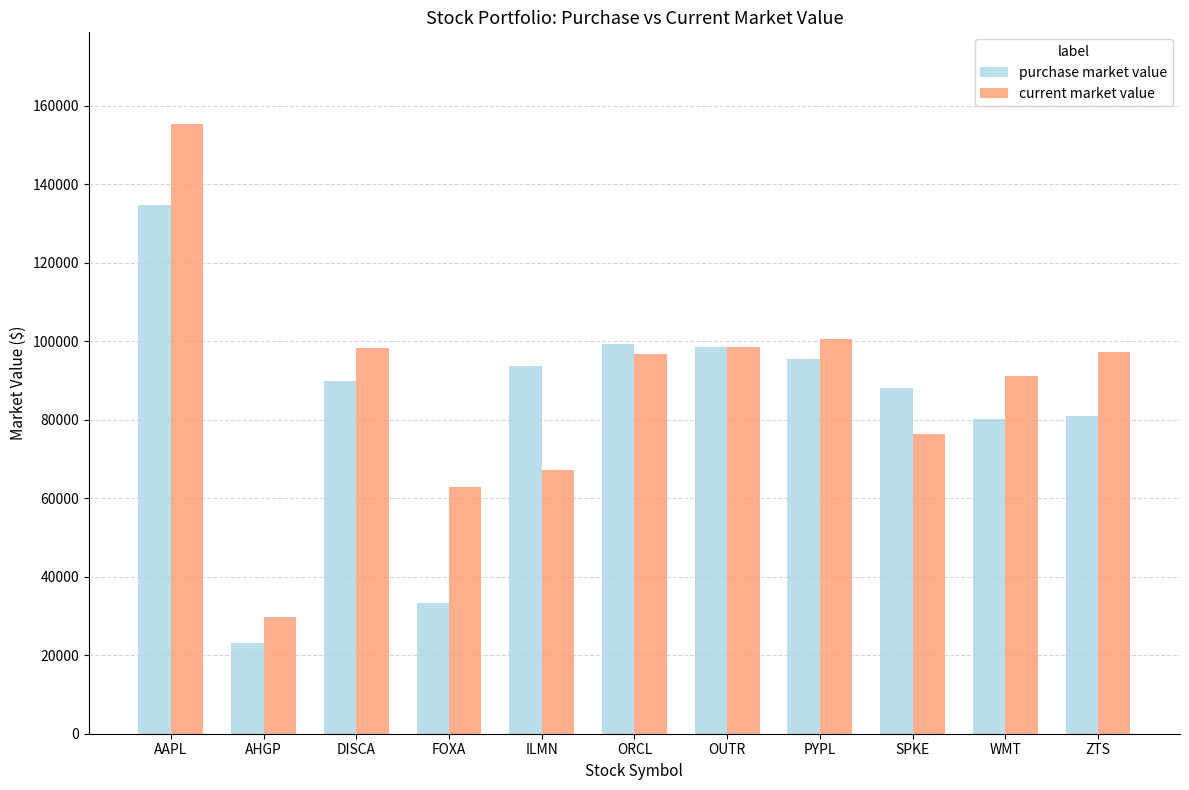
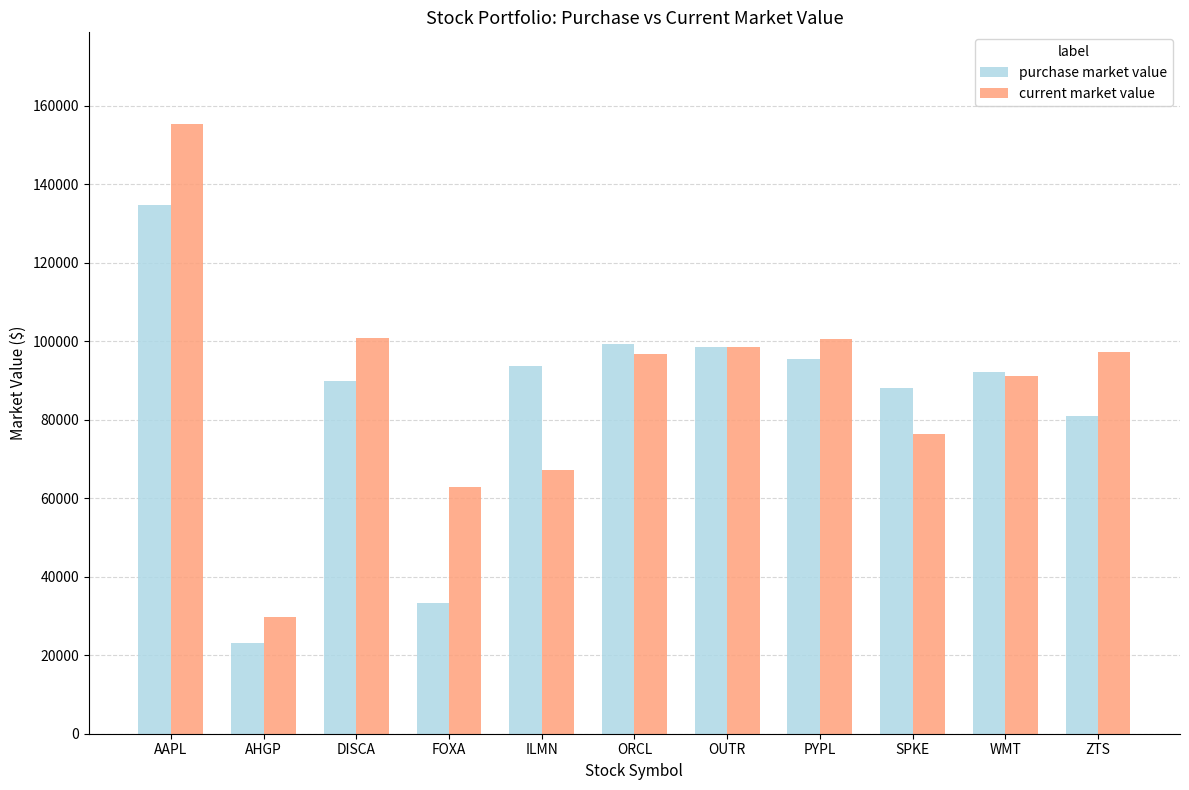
current market value, DISCA: 98000 -> 101000
purchase market value, WMT: 80000 -> 92000
